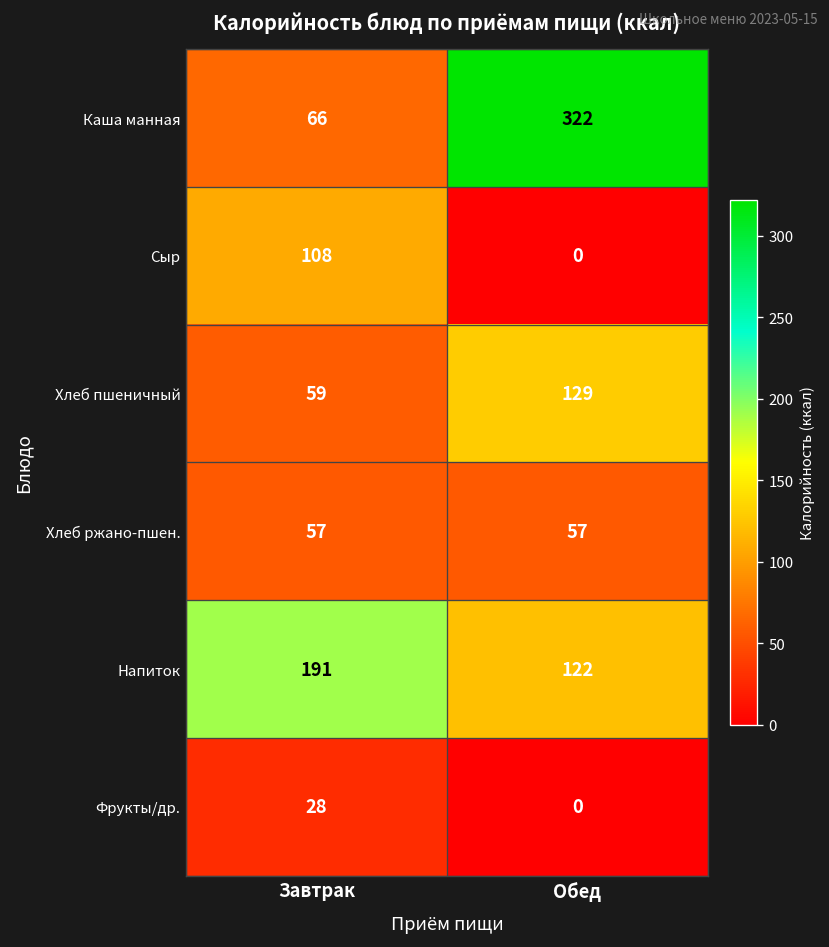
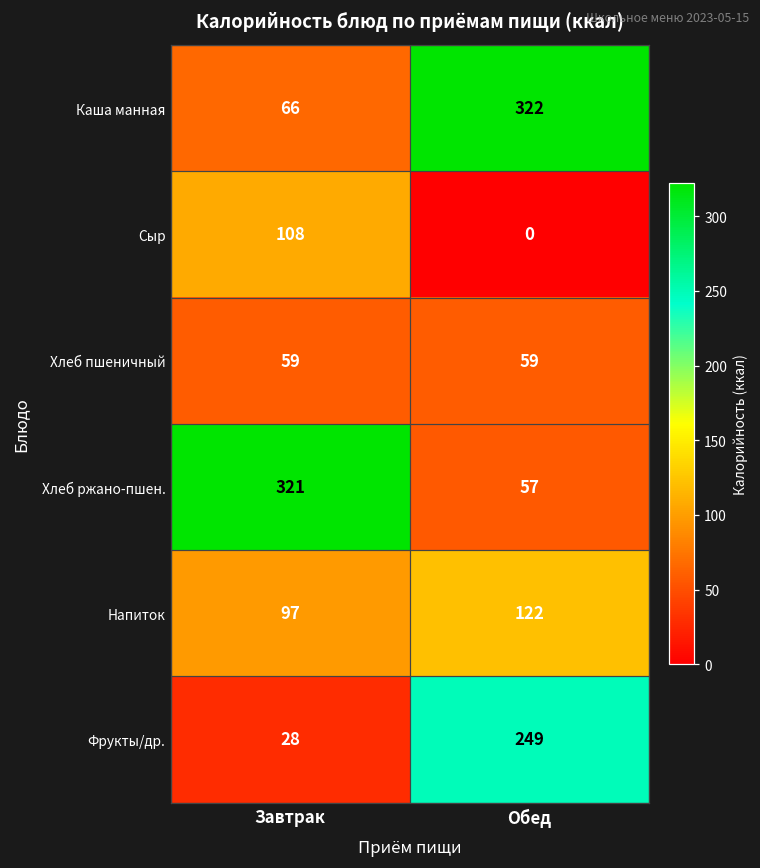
Хлеб пшеничный, Обед: 129 -> 59
Хлеб ржано-пшен., Завтрак: 57 -> 321
Напиток, Завтрак: 191 -> 97
Фрукты/др., Обед: 0 -> 249
